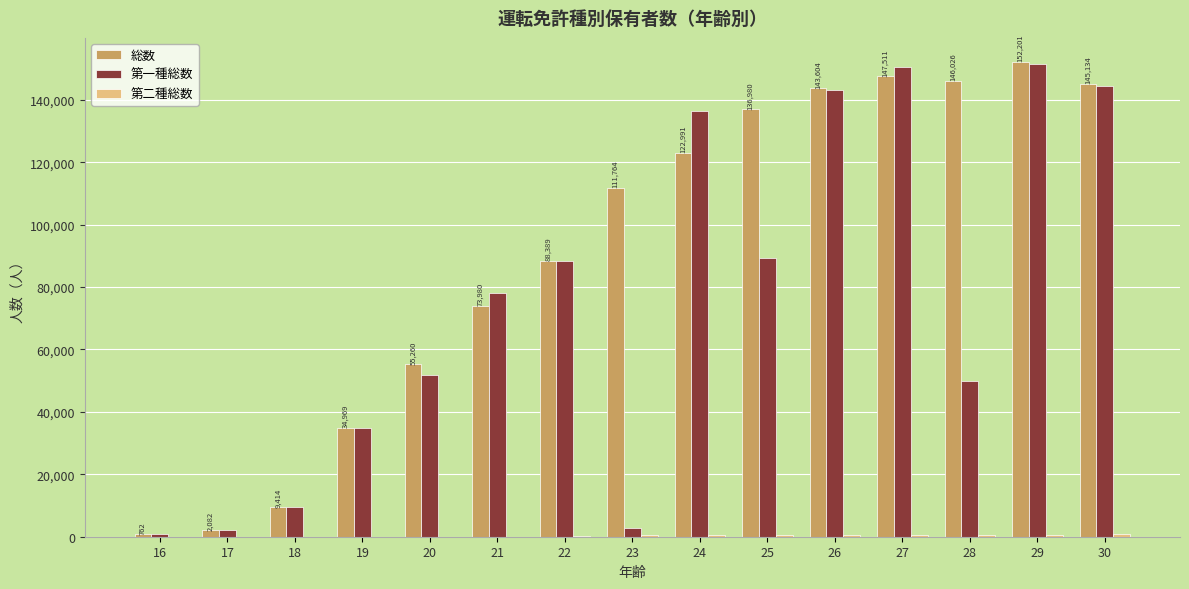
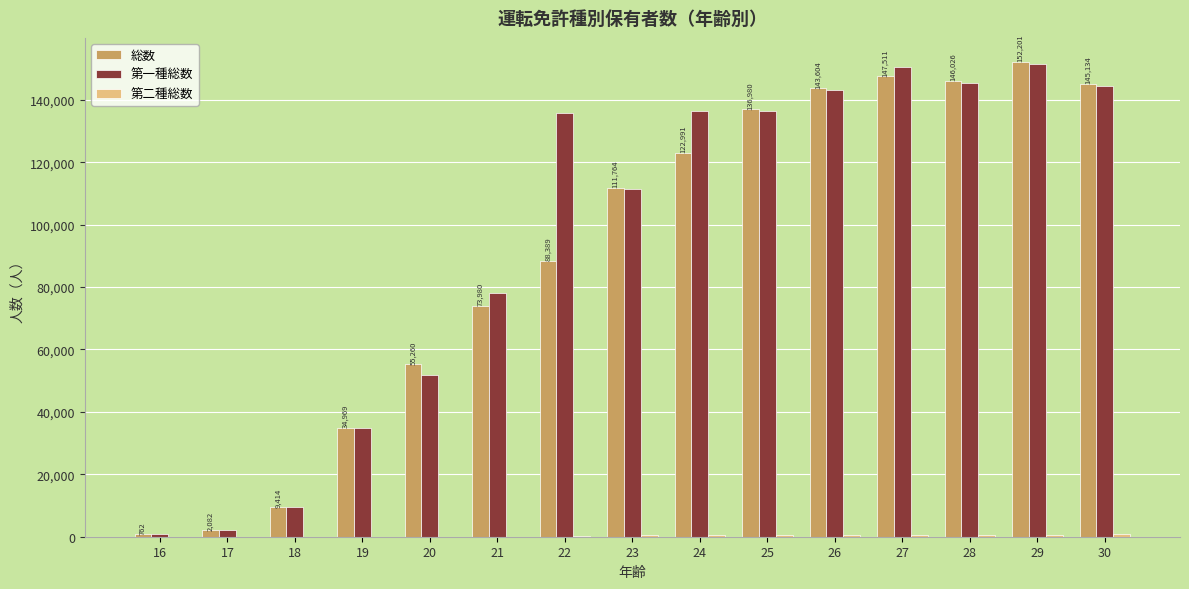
第一種総数, 22: 88,000 -> 136,000
第一種総数, 23: 3,000 -> 111,000
第一種総数, 25: 89,000 -> 136,000
第一種総数, 28: 50,000 -> 145,000
